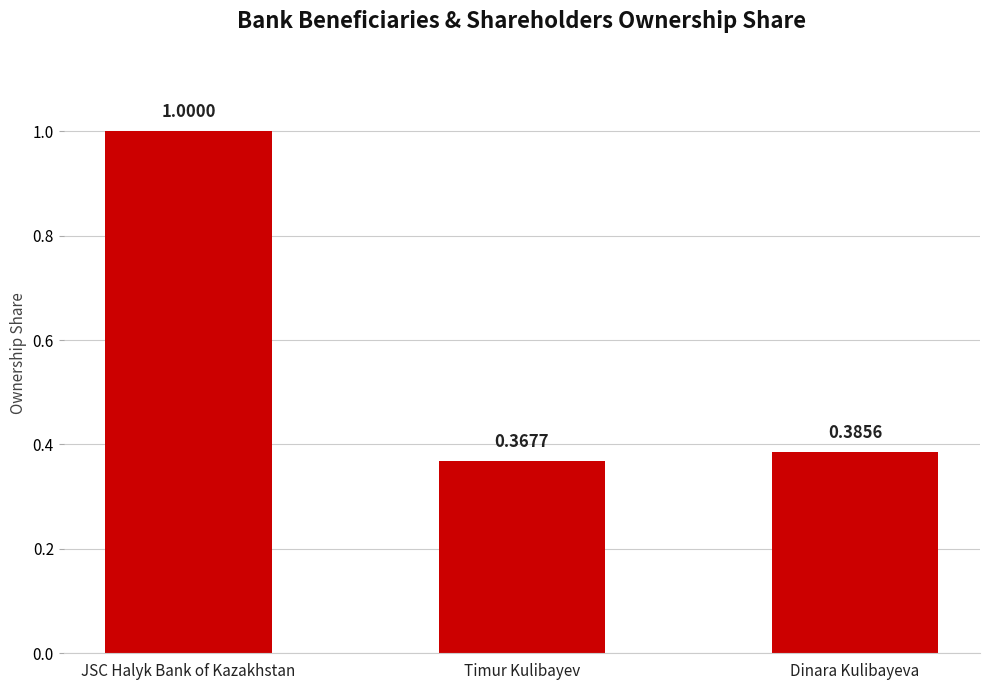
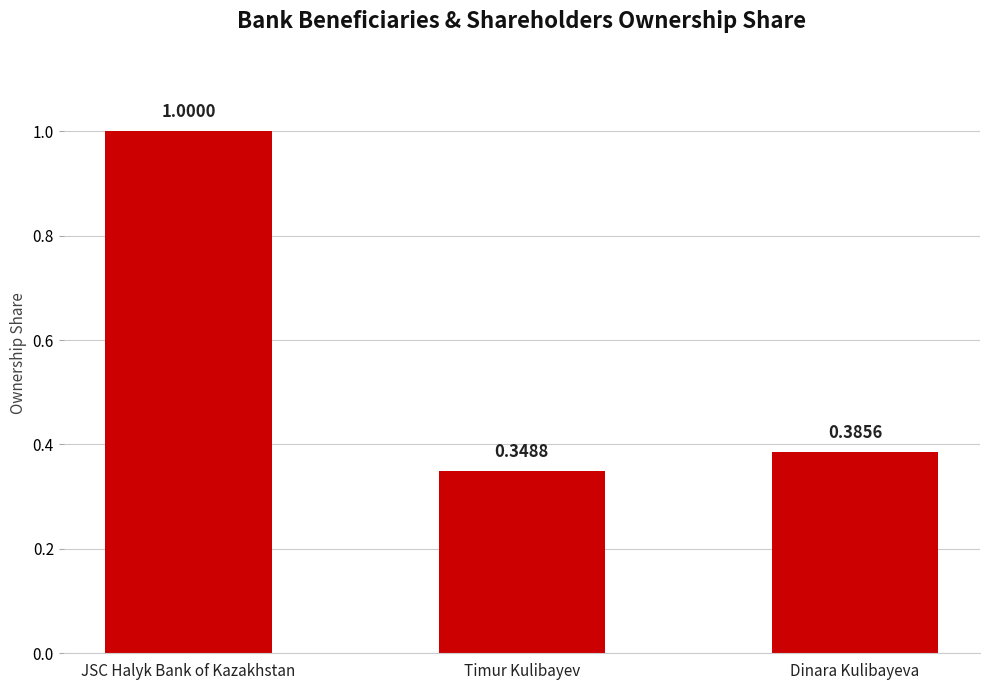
Timur Kulibayev: 0.3677 -> 0.3488
